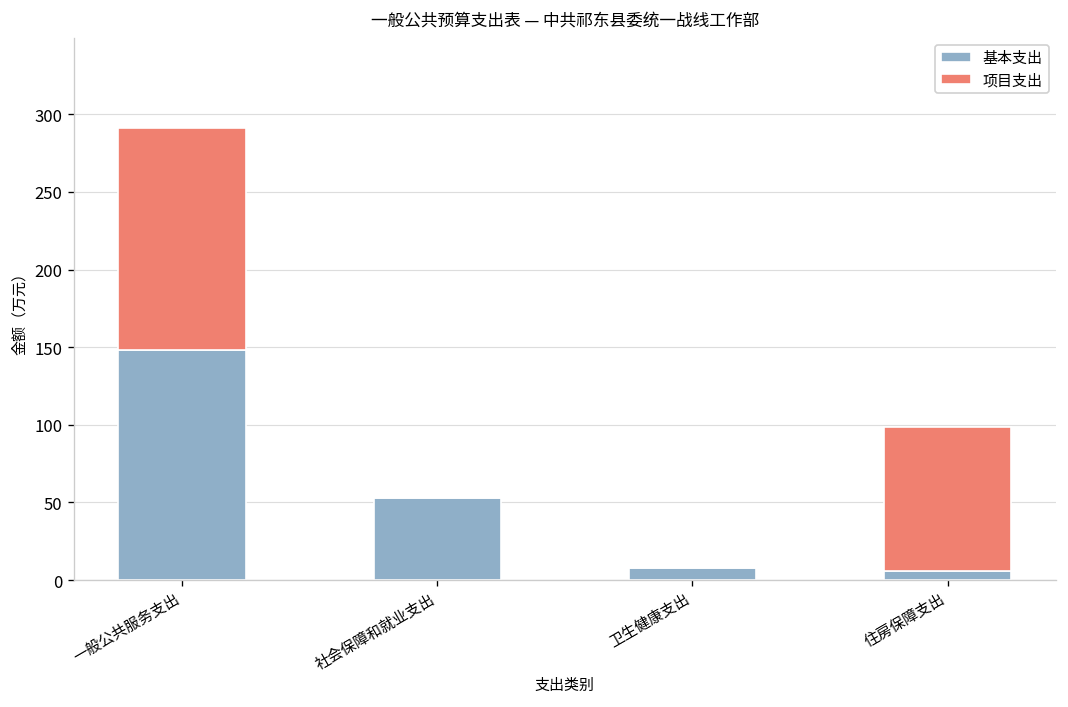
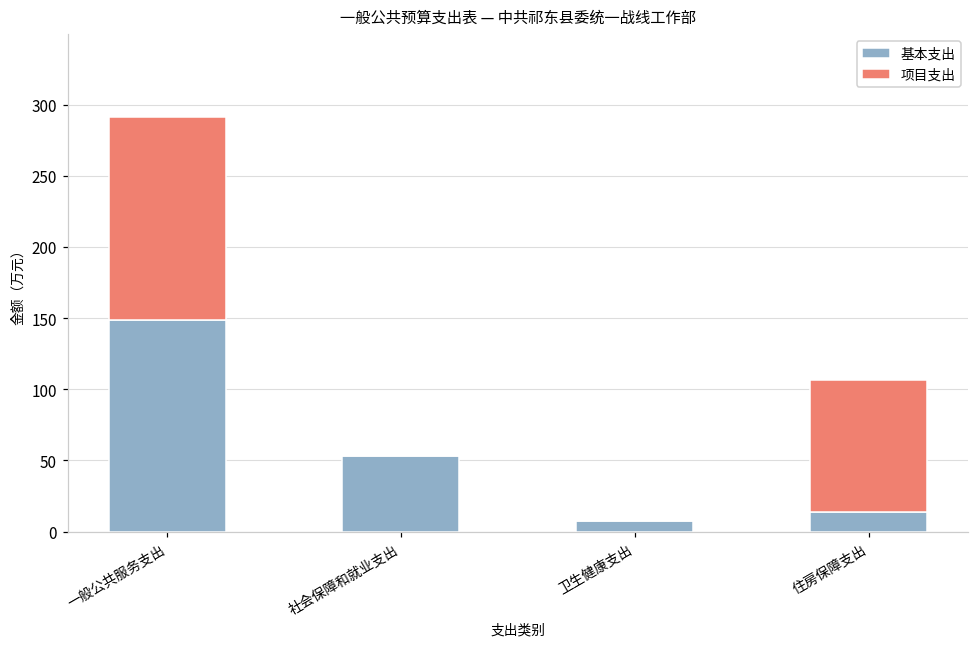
基本支出, 住房保障支出: 6 -> 14
